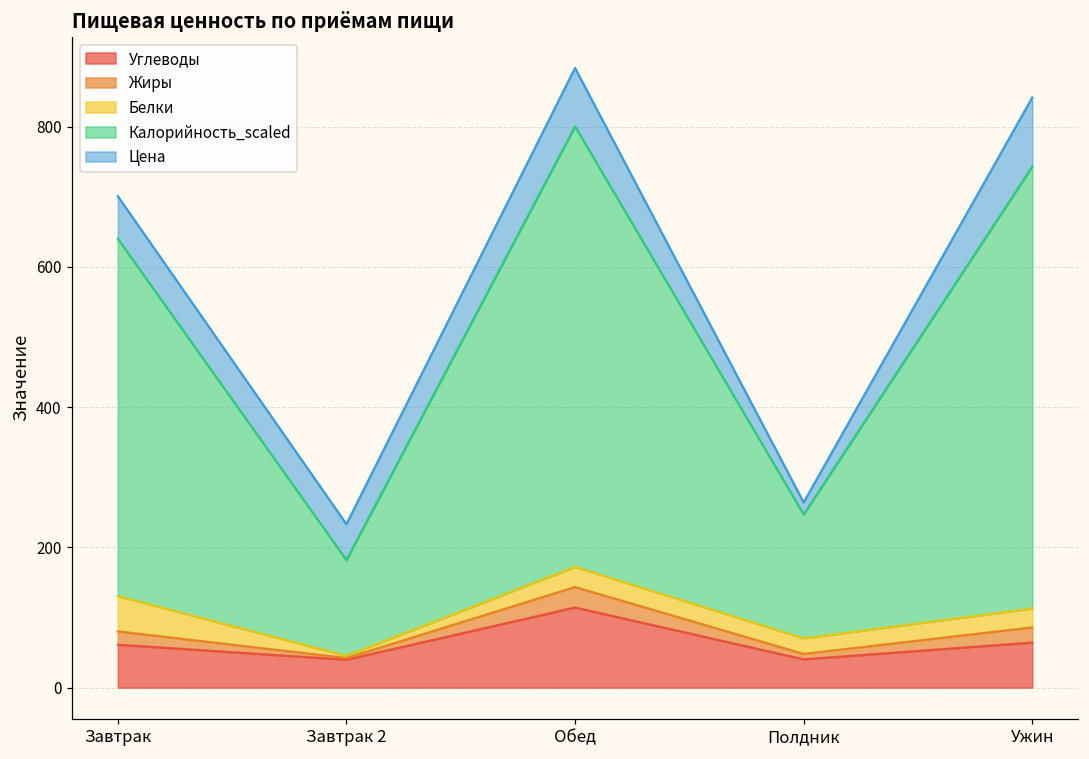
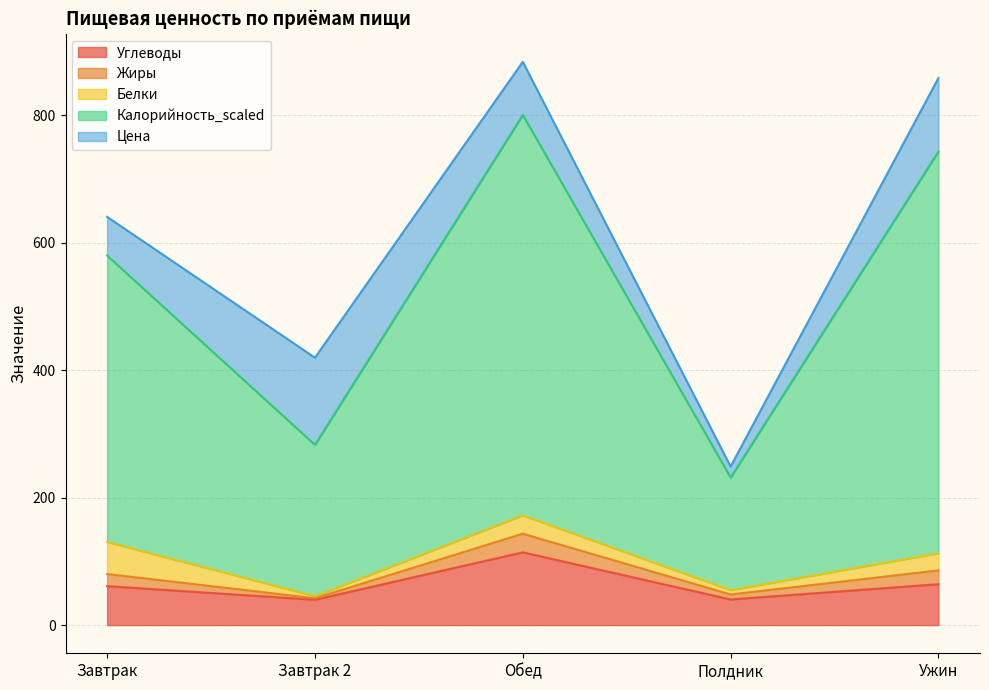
Калорийность_scaled, Завтрак: 510 -> 450
Калорийность_scaled, Завтрак 2: 140 -> 240
Цена, Завтрак 2: 50 -> 140
Белки, Полдник: 20 -> 10
Цена, Ужин: 100 -> 120
